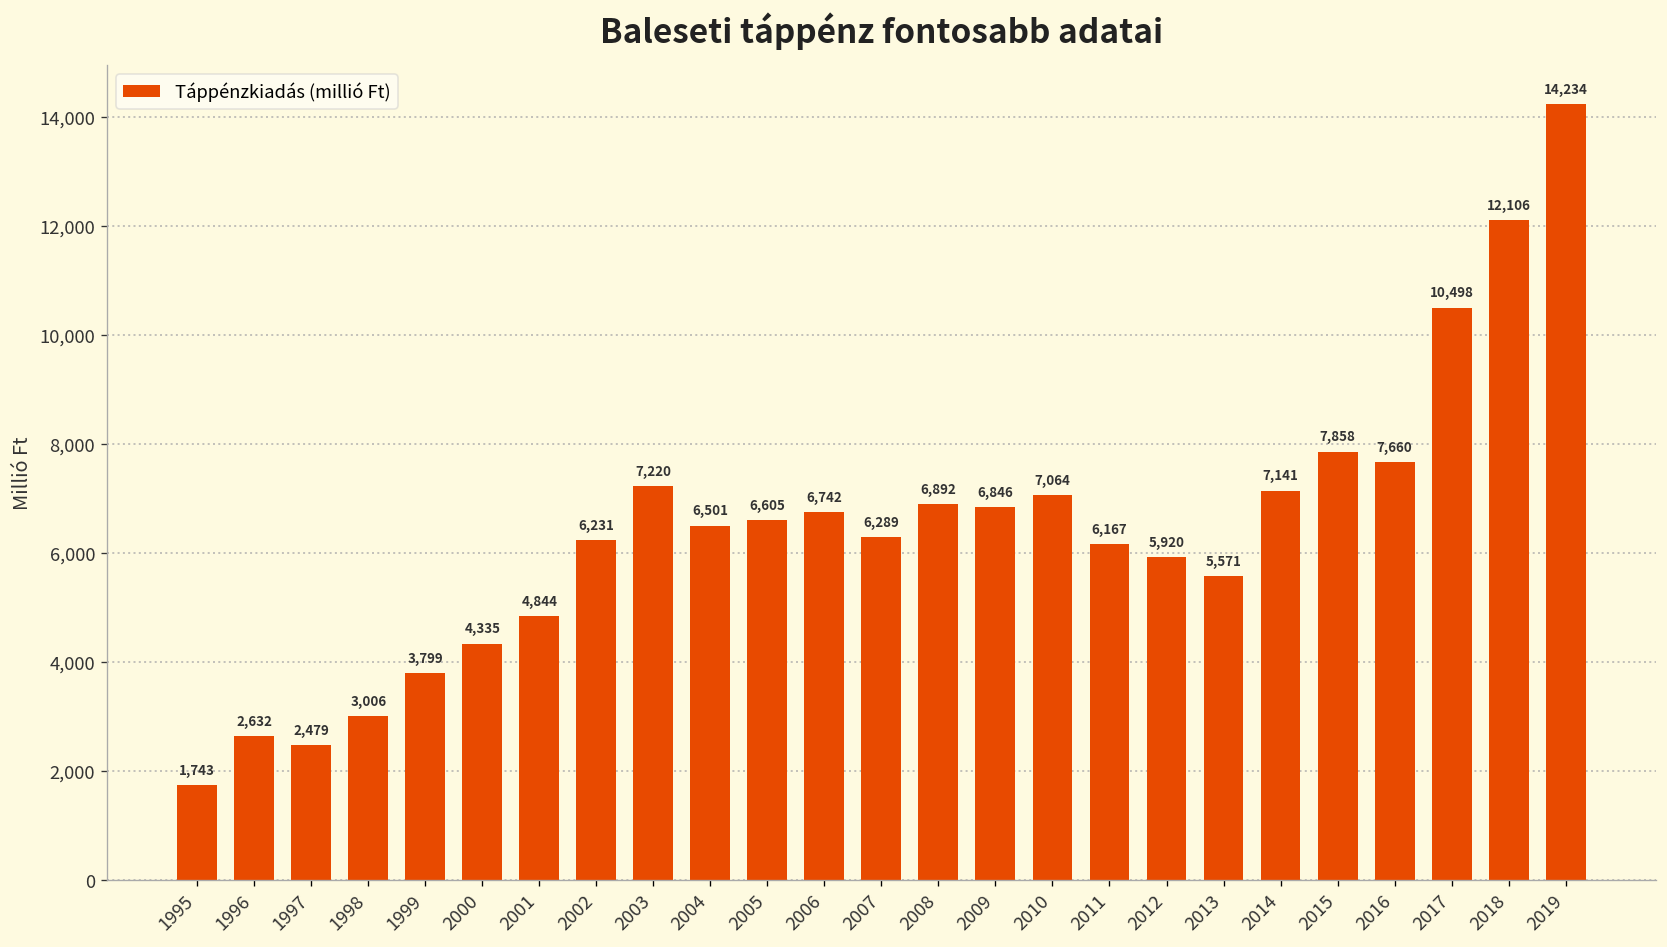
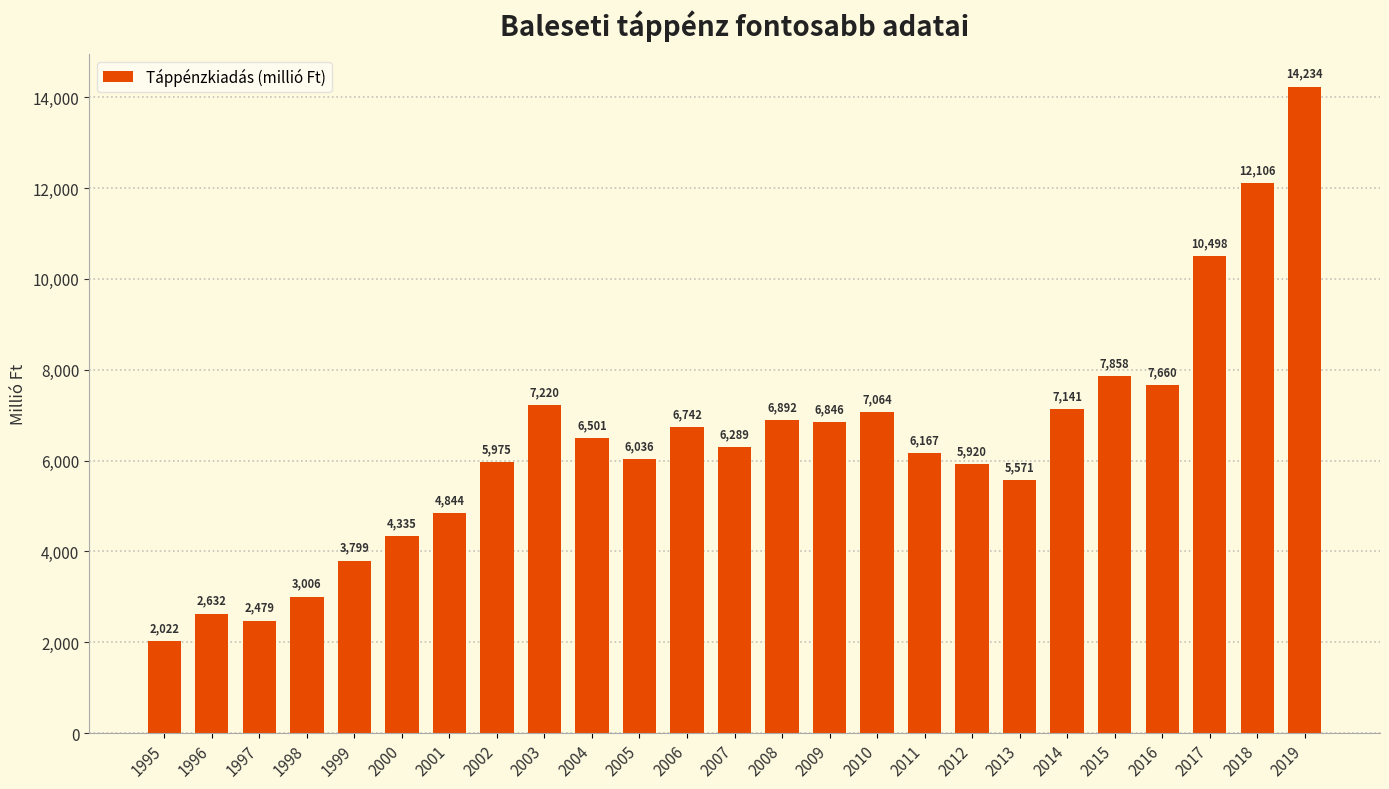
1995: 1,743 -> 2,022
2002: 6,231 -> 5,975
2005: 6,605 -> 6,036
